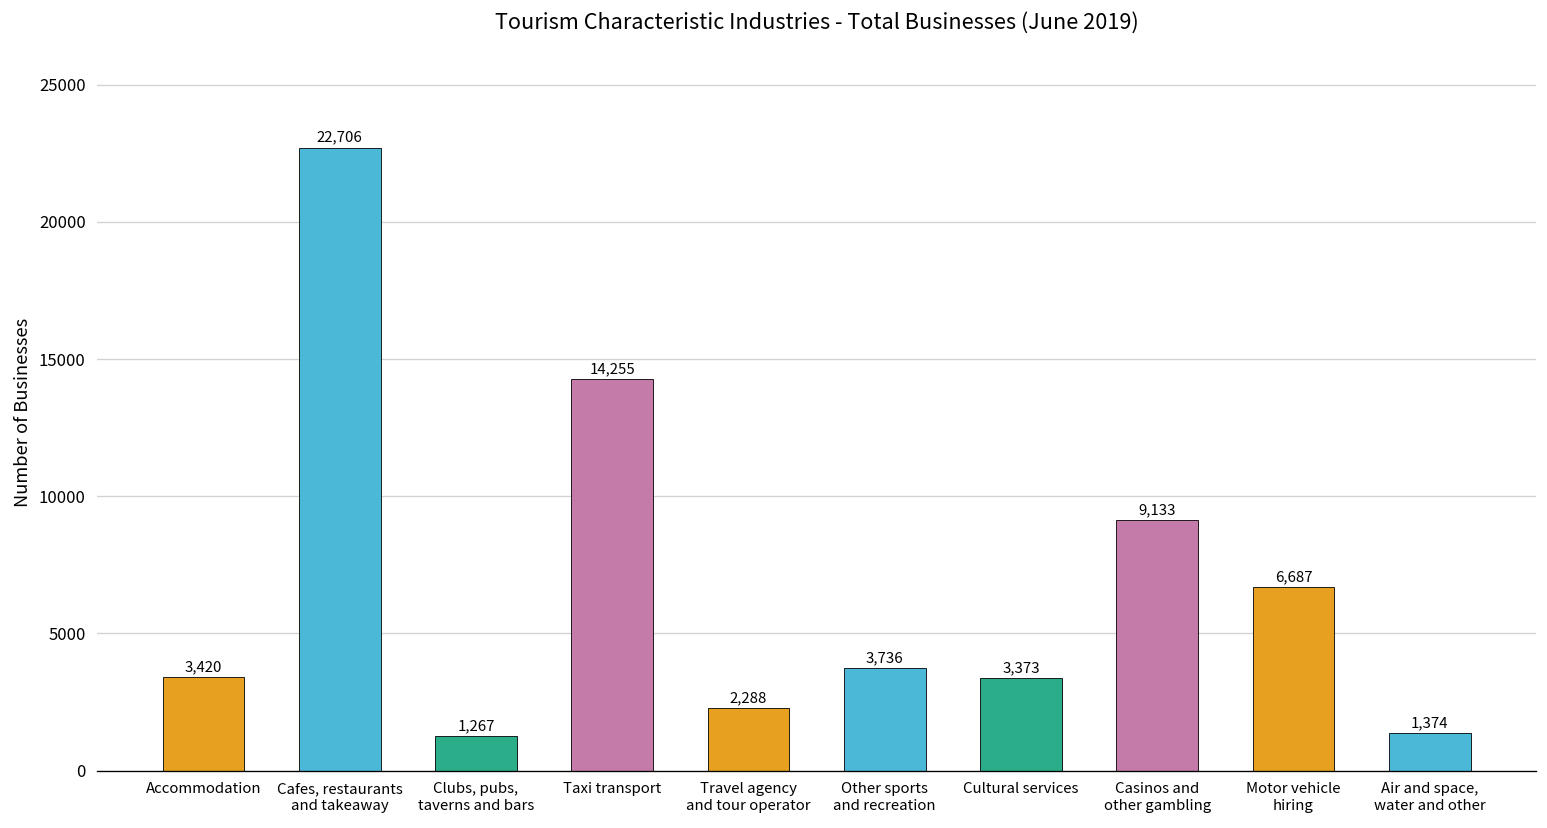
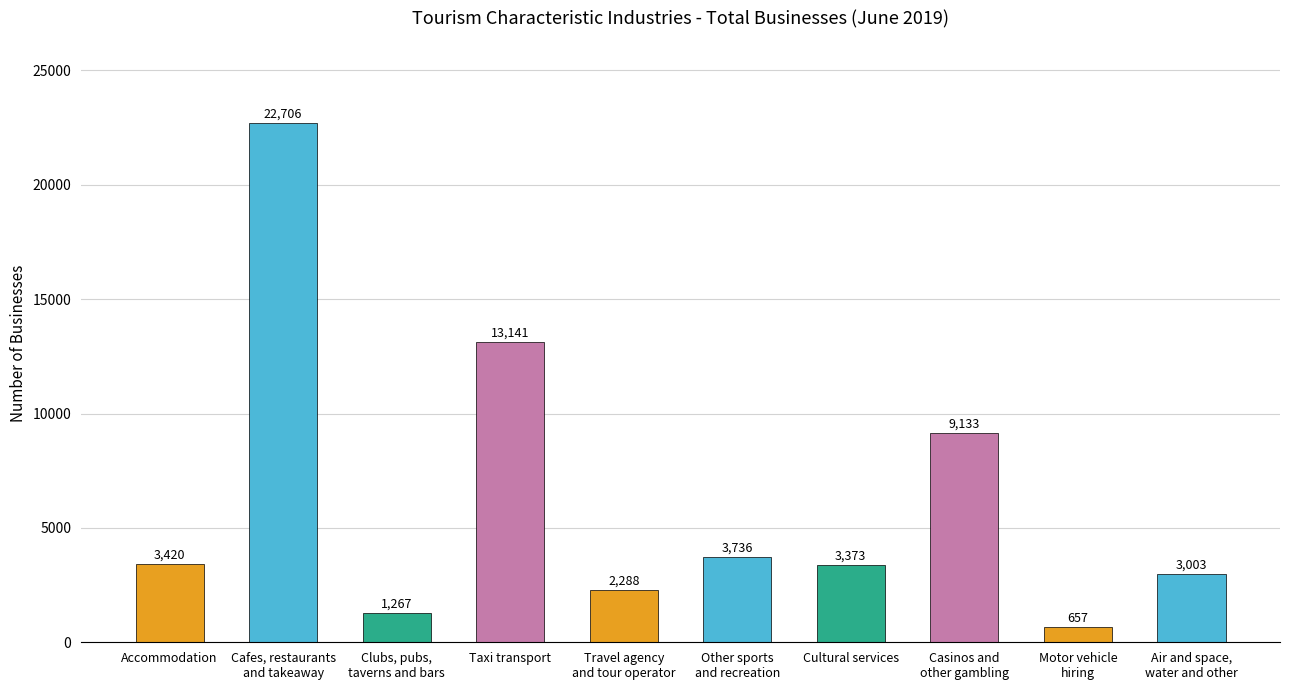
Taxi transport: 14,255 -> 13,141
Motor vehicle hiring: 6,687 -> 657
Air and space, water and other: 1,374 -> 3,003
